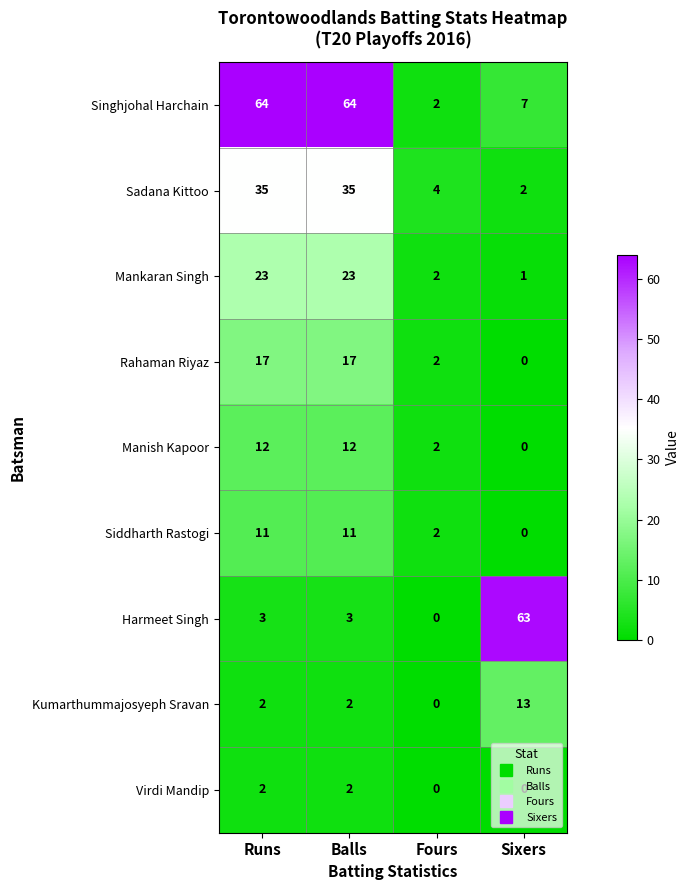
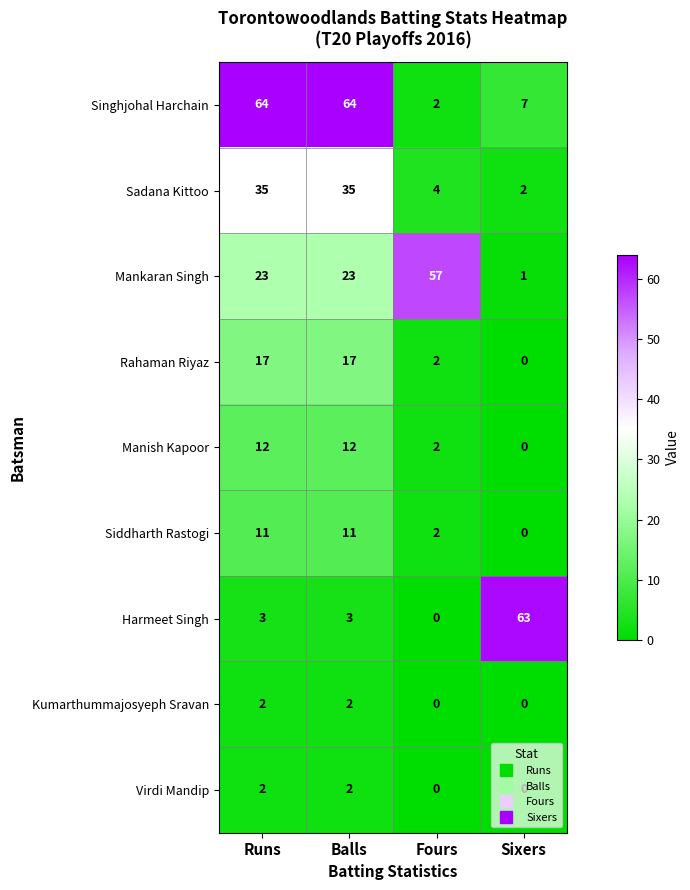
Mankaran Singh, Fours: 2 -> 57
Kumarthummajosyeph Sravan, Sixers: 13 -> 0
